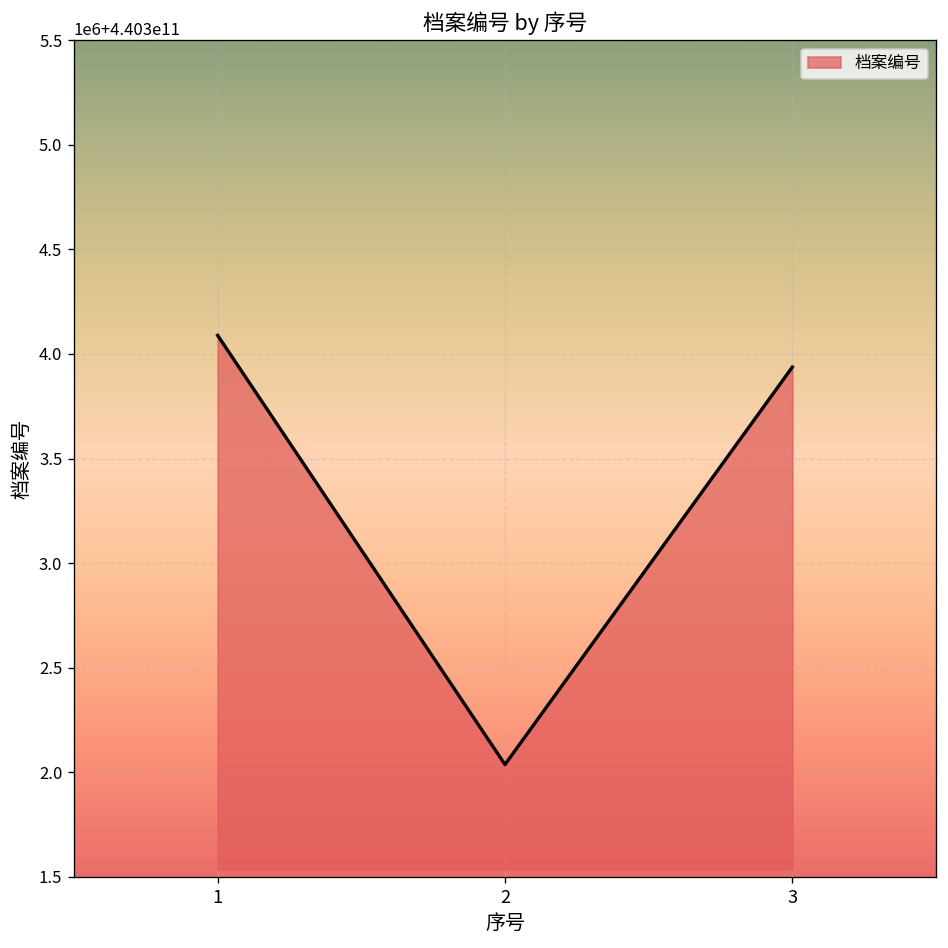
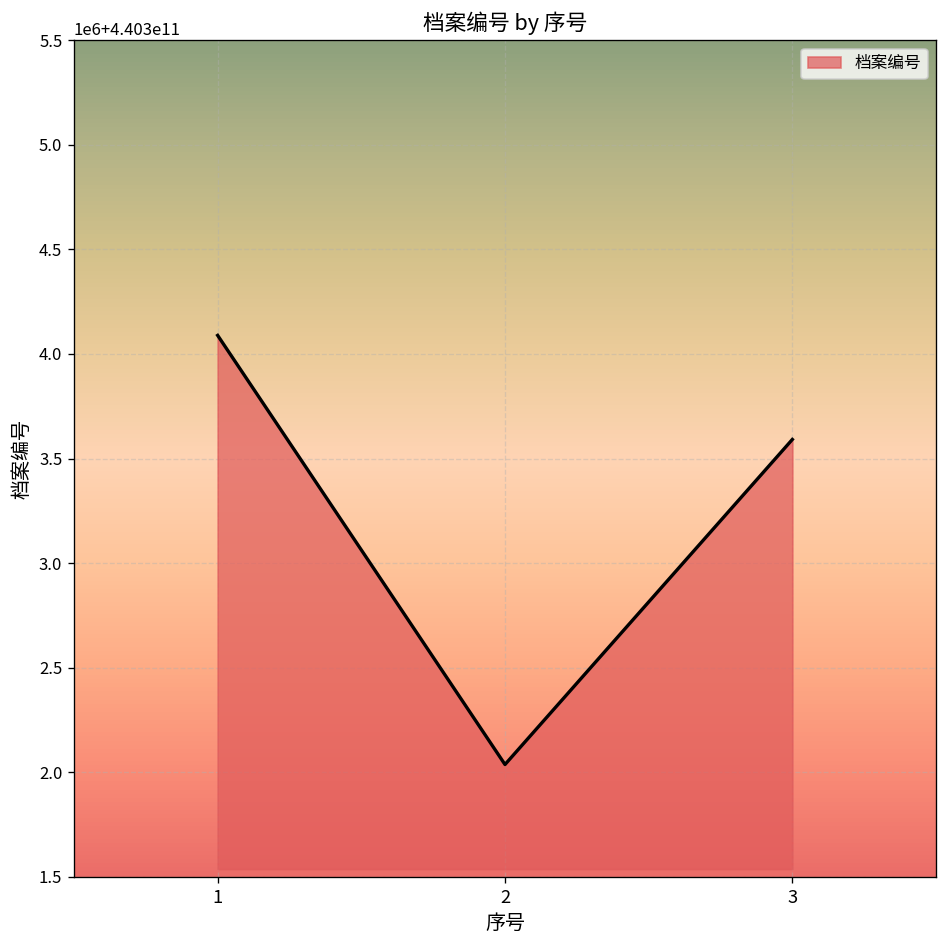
3: 440303940000 -> 440303590000
